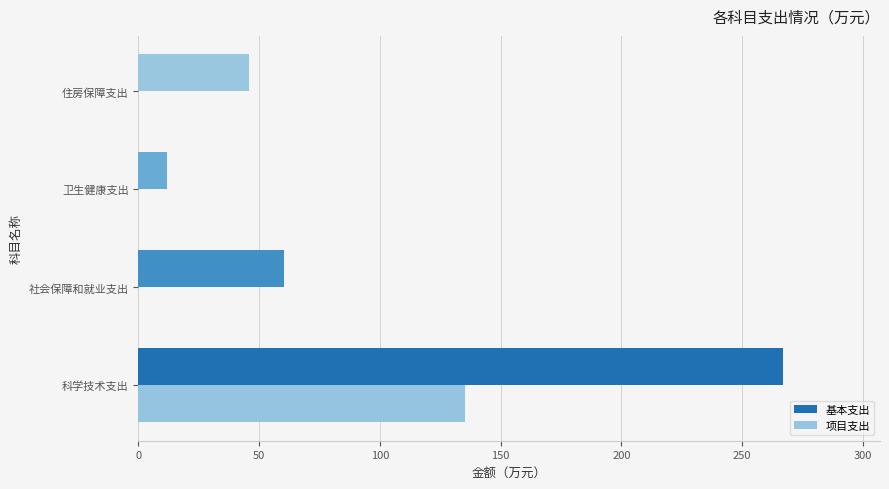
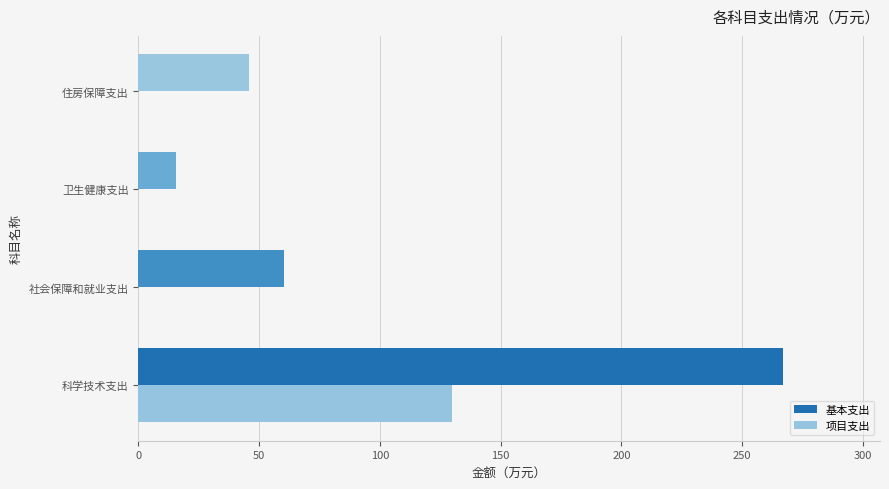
基本支出, 卫生健康支出: 12 -> 16
项目支出, 科学技术支出: 135 -> 130
